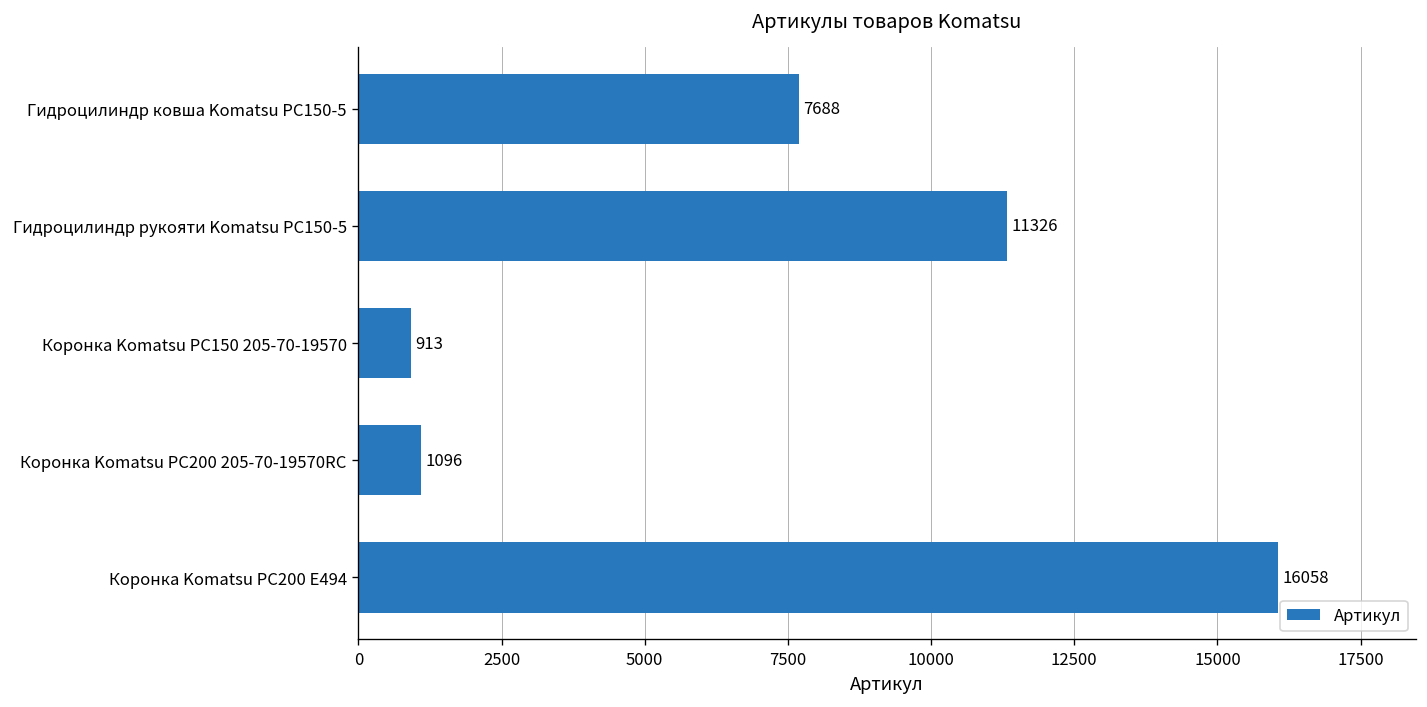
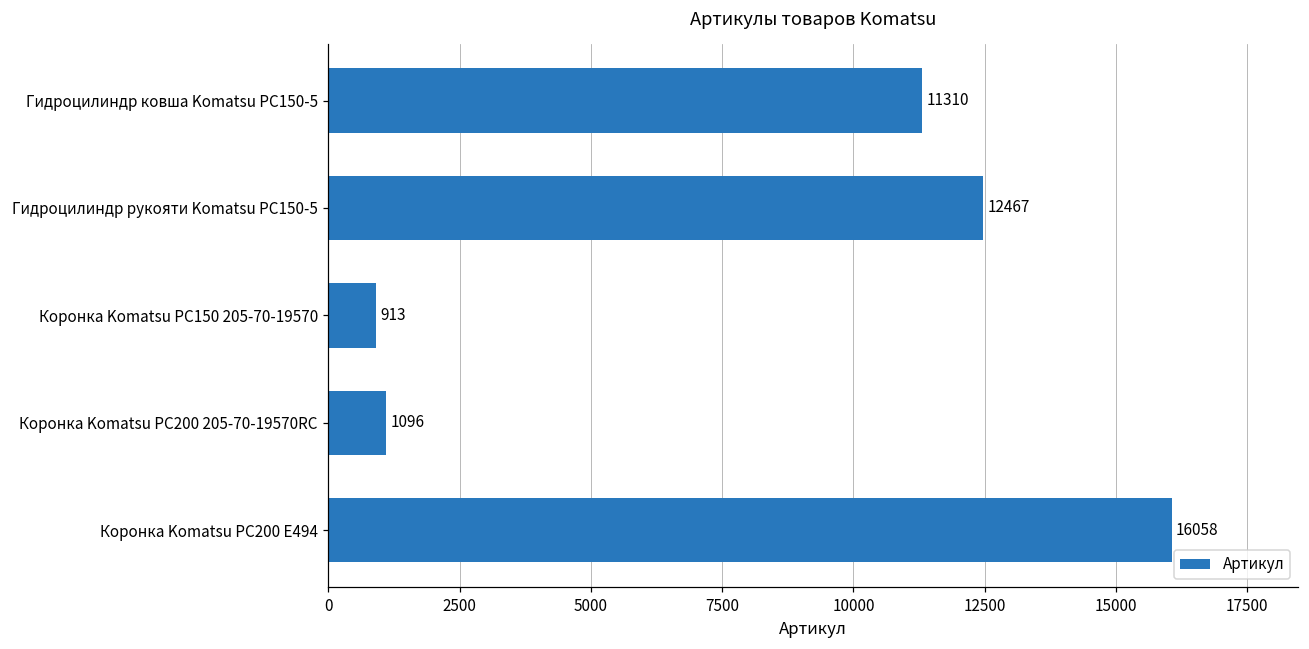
Гидроцилиндр ковша Komatsu PC150-5: 7688 -> 11310
Гидроцилиндр рукояти Komatsu PC150-5: 11326 -> 12467
